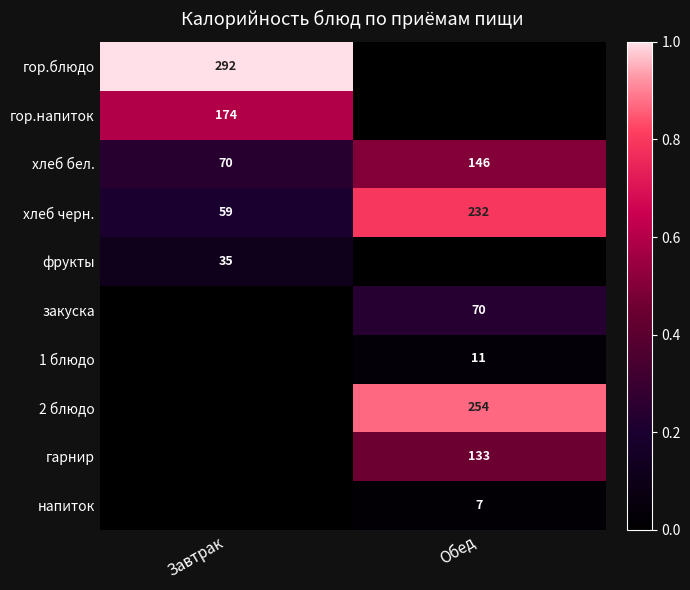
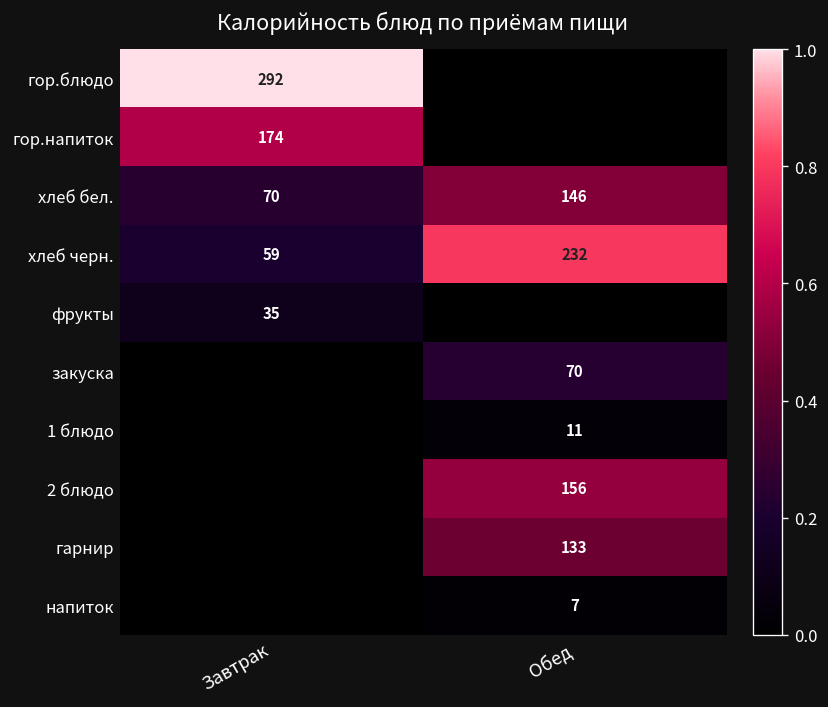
2 блюдо, Обед: 254 -> 156
